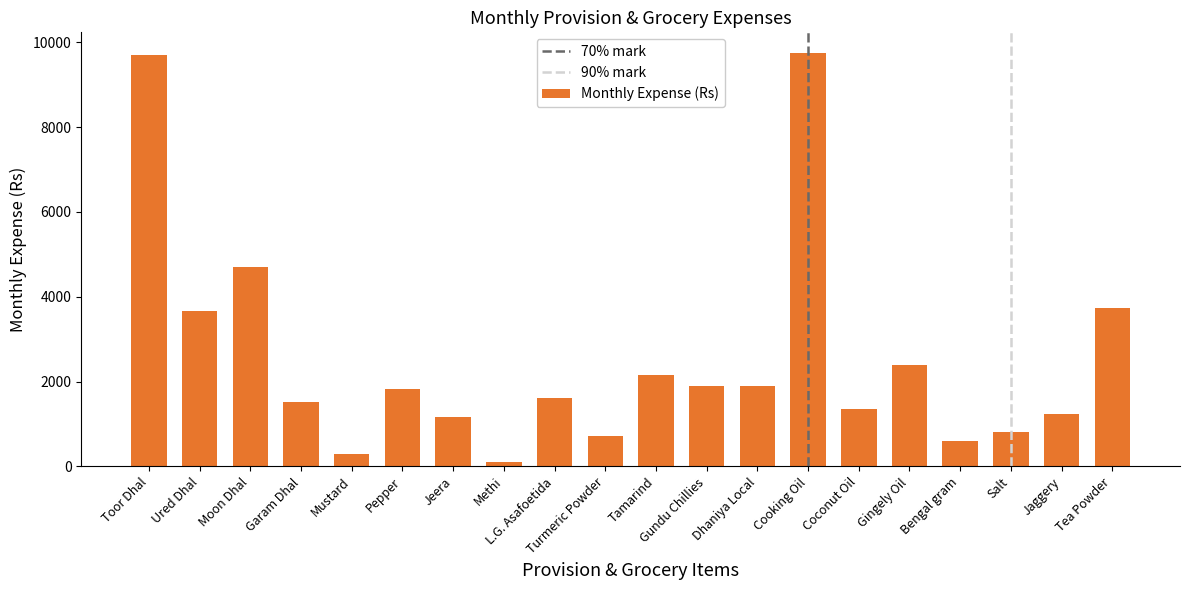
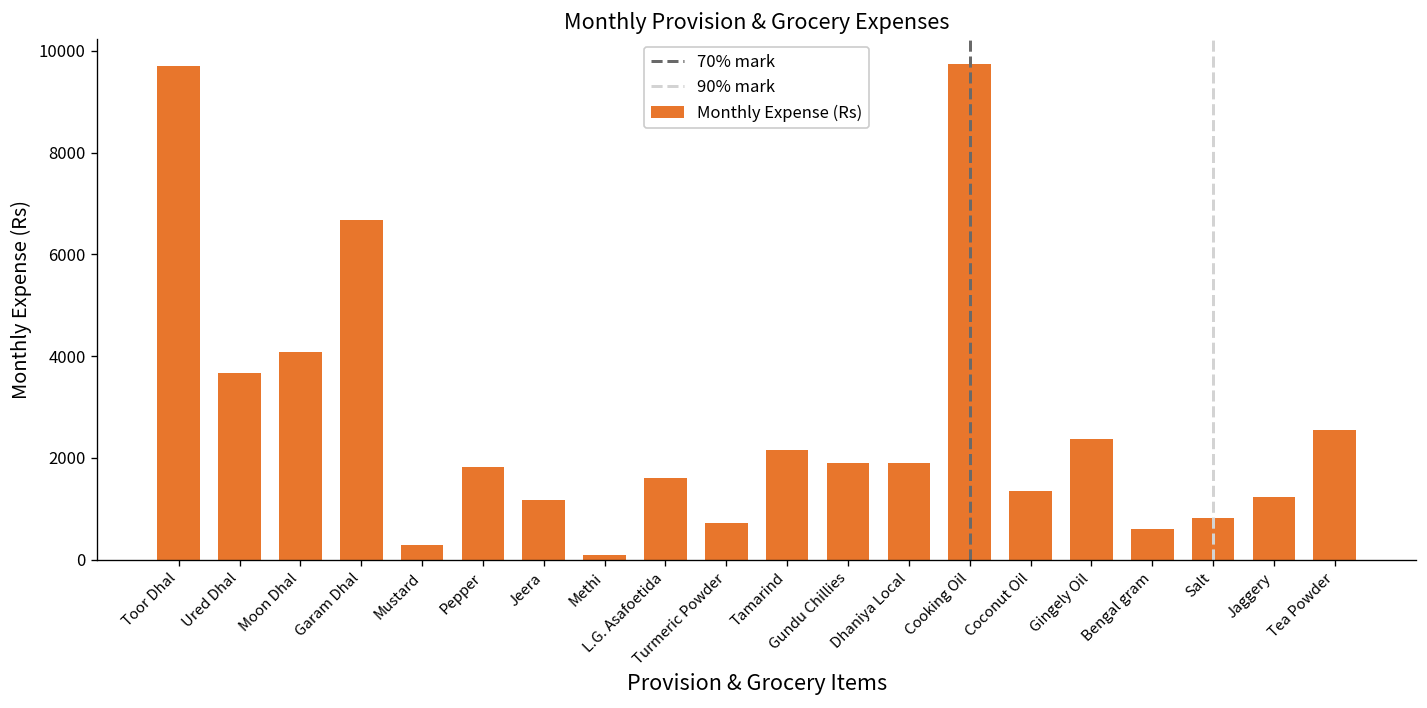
Moon Dhal: 4700 -> 4100
Garam Dhal: 1500 -> 6700
Tea Powder: 3700 -> 2600
